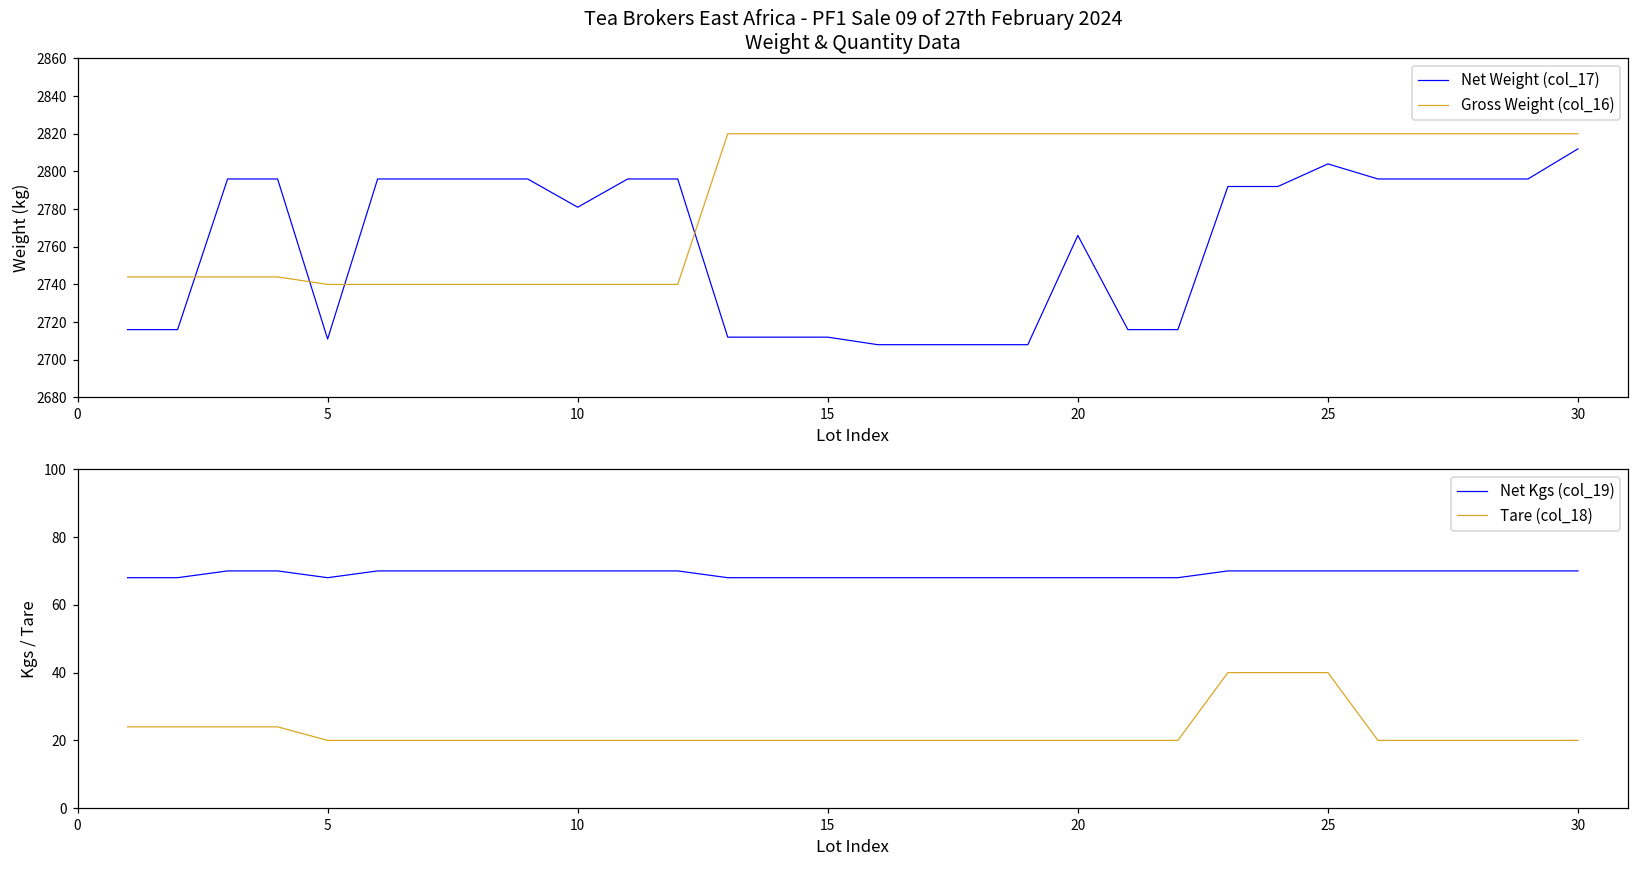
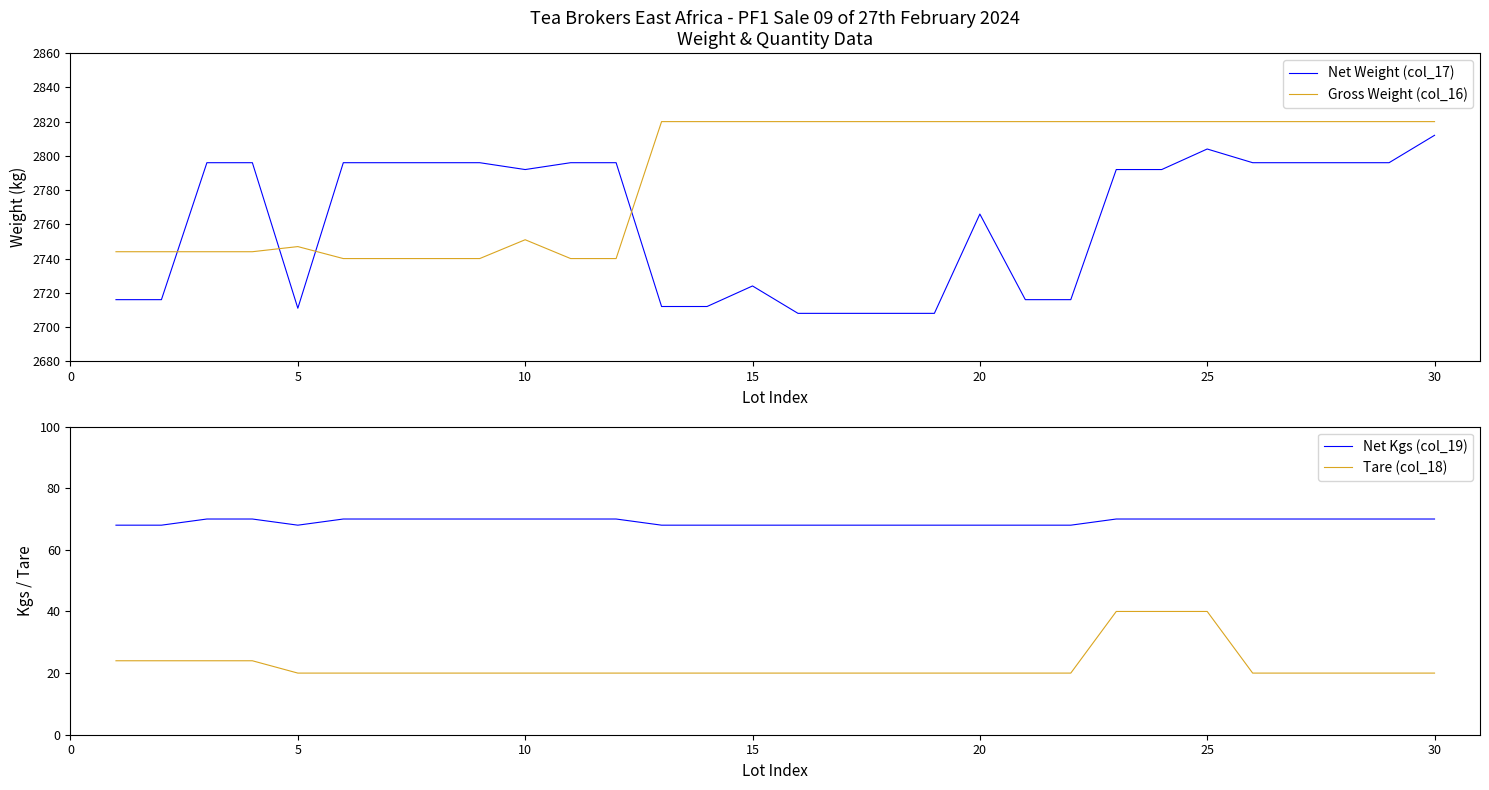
Tea Brokers East Africa - PF1 Sale 09 of 27th February 2024 Weight & Quantity Data, Gross Weight (col_16), 5: 2740 -> 2747
Tea Brokers East Africa - PF1 Sale 09 of 27th February 2024 Weight & Quantity Data, Net Weight (col_17), 10: 2781 -> 2792
Tea Brokers East Africa - PF1 Sale 09 of 27th February 2024 Weight & Quantity Data, Gross Weight (col_16), 10: 2740 -> 2751
Tea Brokers East Africa - PF1 Sale 09 of 27th February 2024 Weight & Quantity Data, Net Weight (col_17), 15: 2712 -> 2724
